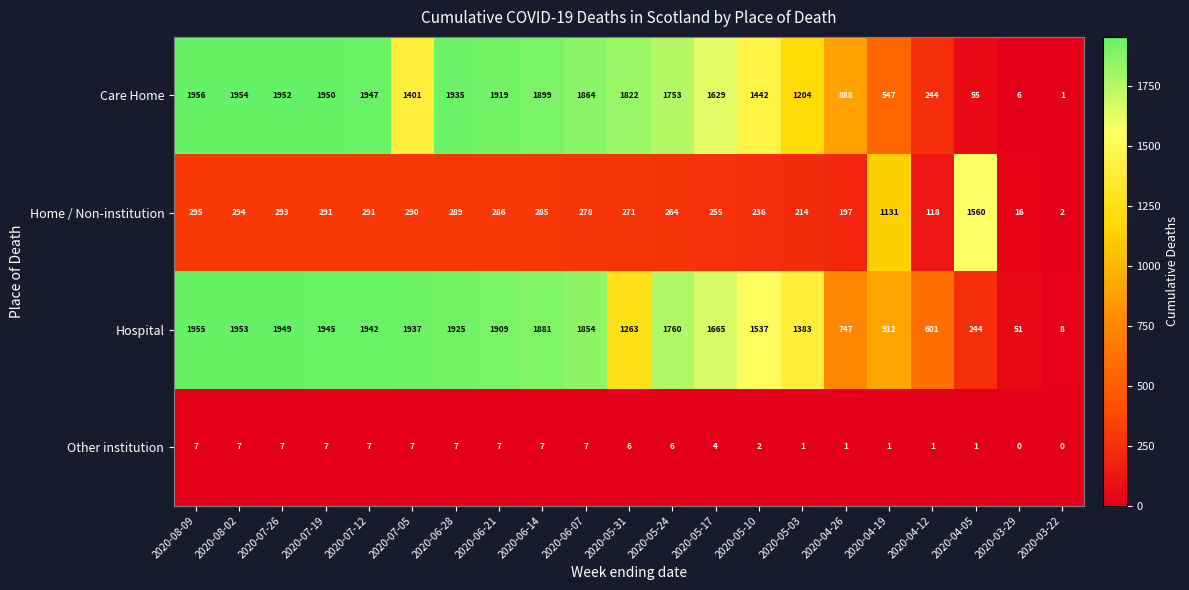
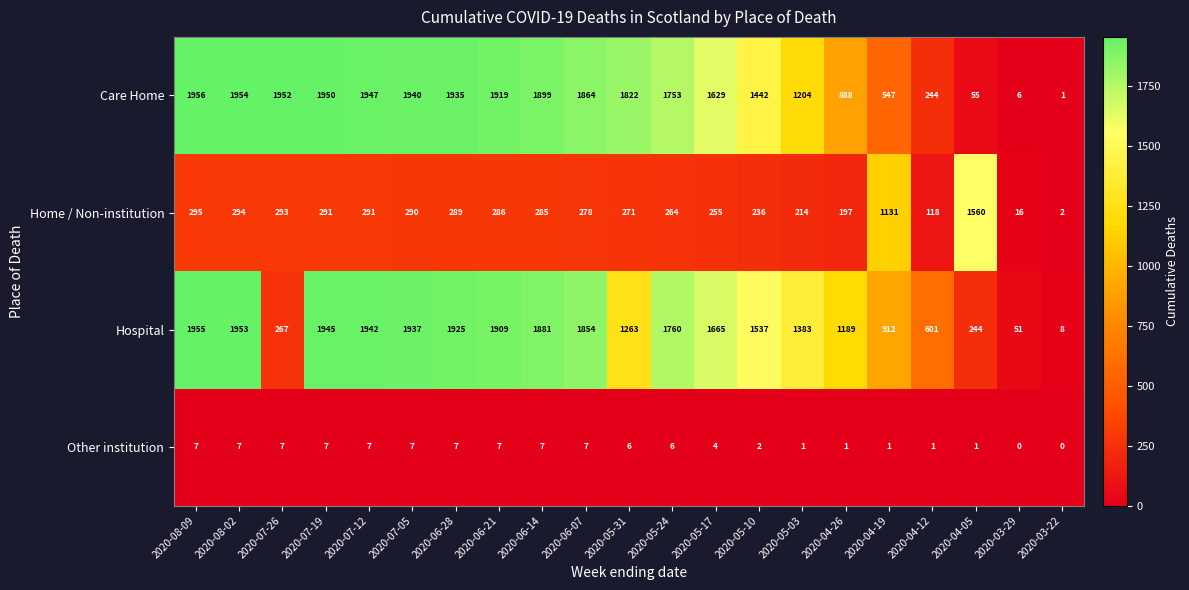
Care Home, 2020-07-05: 1401 -> 1940
Hospital, 2020-07-26: 1949 -> 267
Hospital, 2020-04-26: 747 -> 1189
